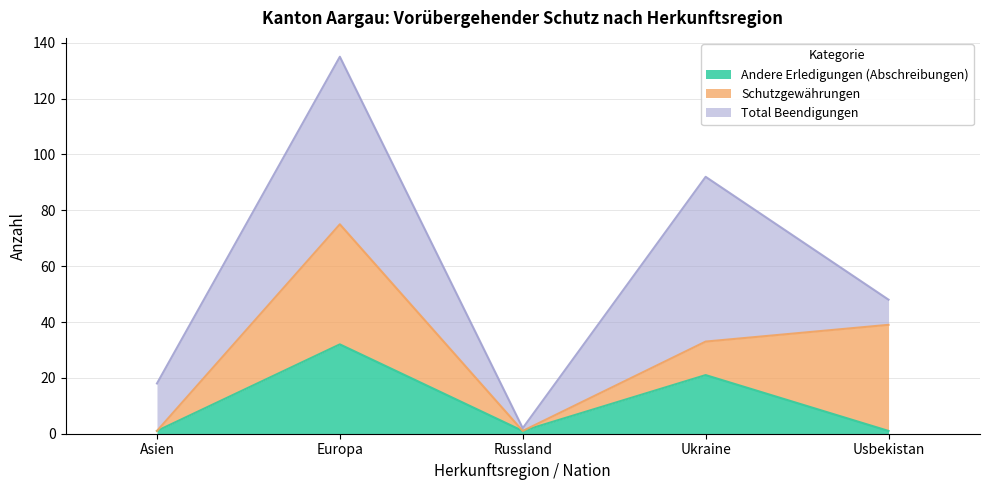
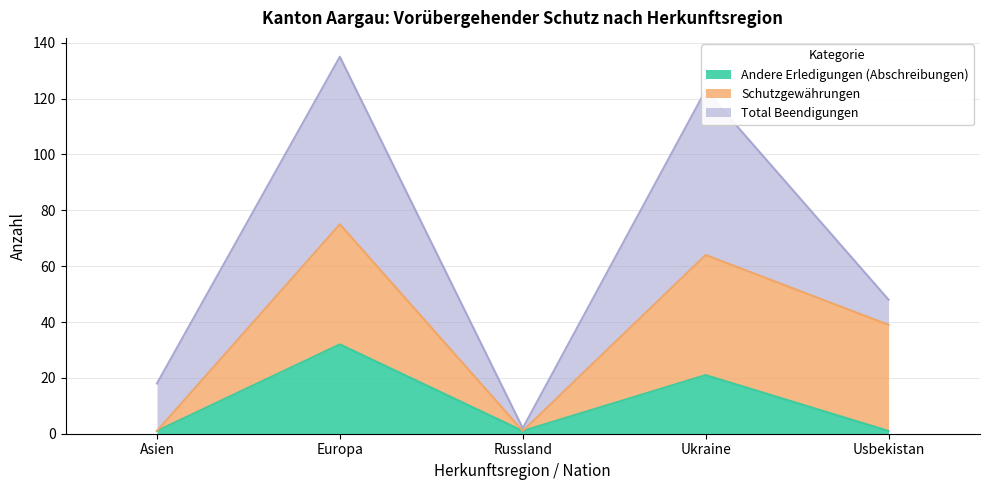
Schutzgewährungen, Ukraine: 12 -> 43
